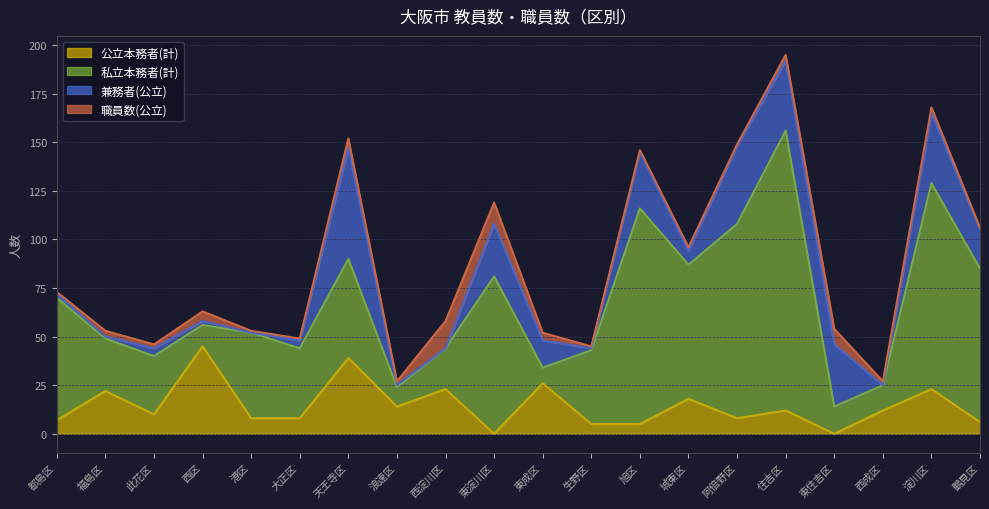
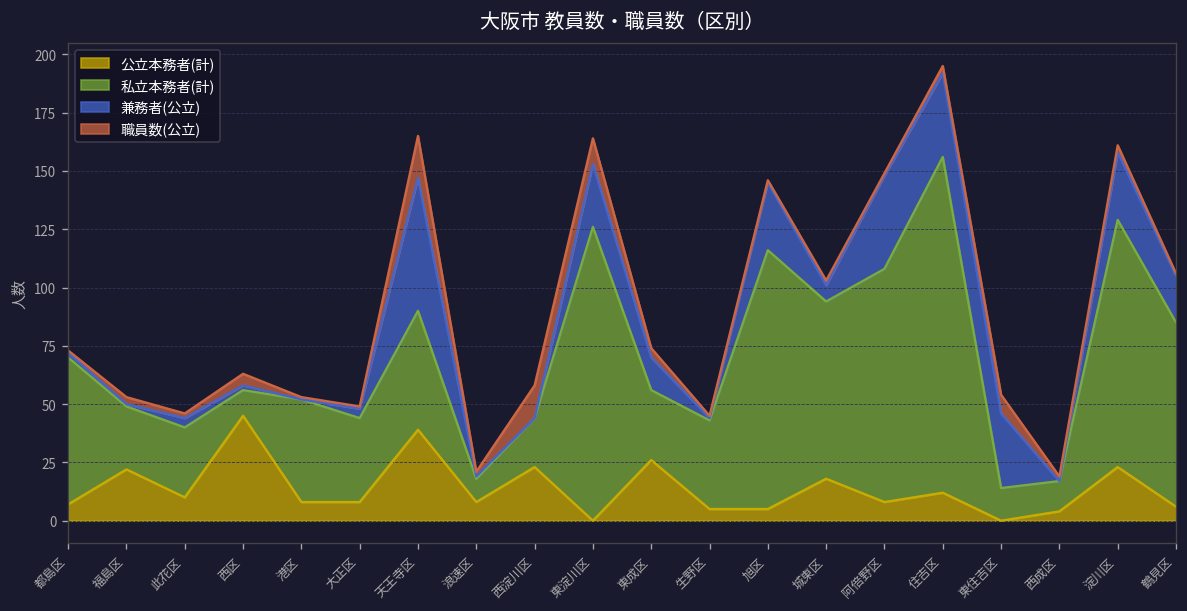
職員数(公立), 天王寺区: 5 -> 18
公立本務者(計), 浪速区: 14 -> 8
私立本務者(計), 東淀川区: 81 -> 126
私立本務者(計), 東成区: 8 -> 30
私立本務者(計), 城東区: 69 -> 76
公立本務者(計), 西成区: 12 -> 4
兼務者(公立), 淀川区: 36 -> 29
